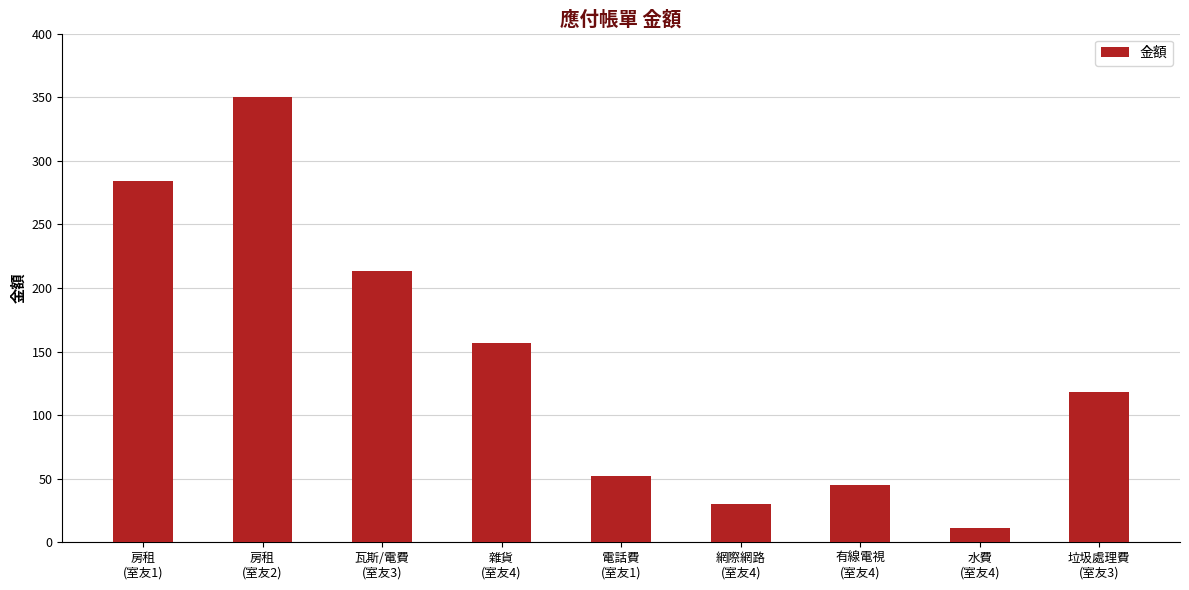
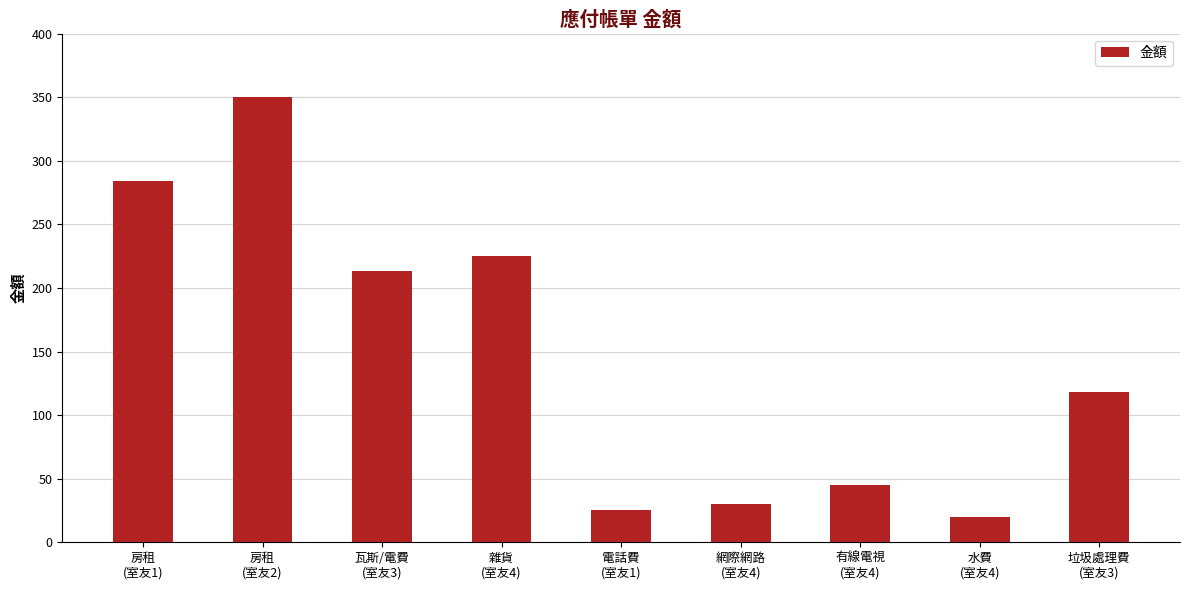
雜貨 (室友4): 157 -> 225
電話費 (室友1): 52 -> 25
水費 (室友4): 11 -> 20
